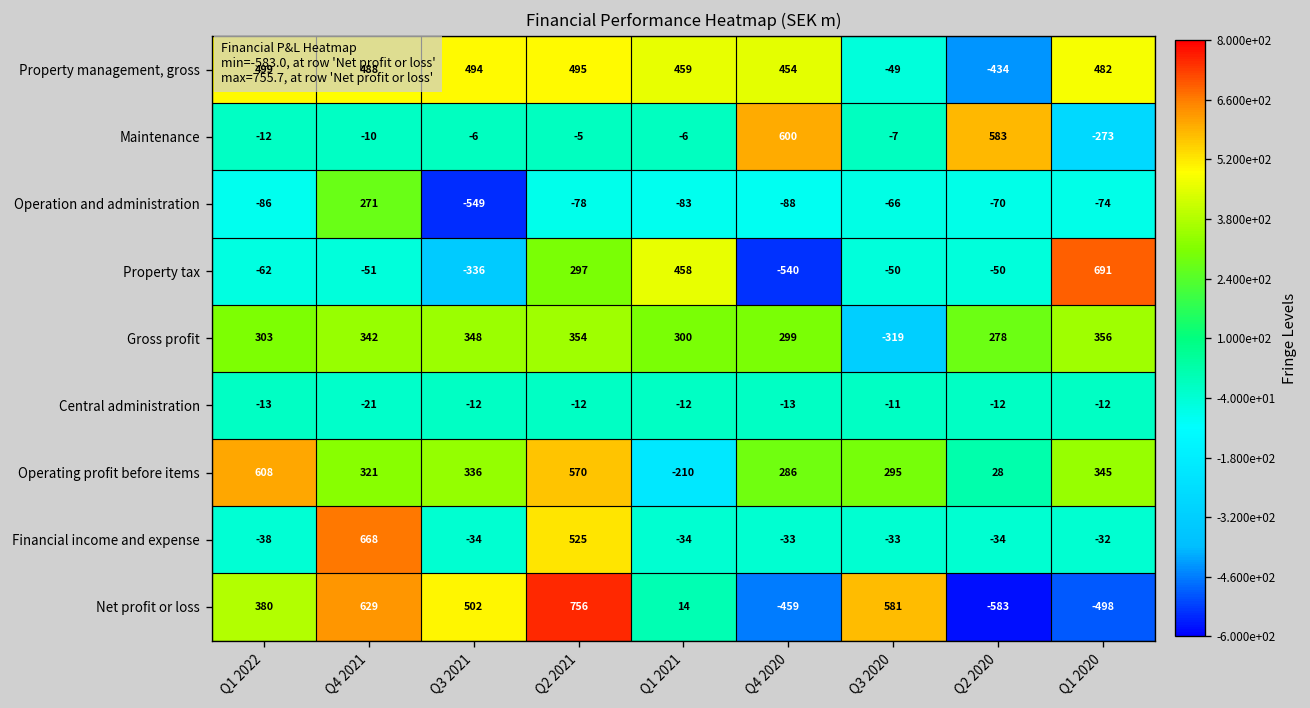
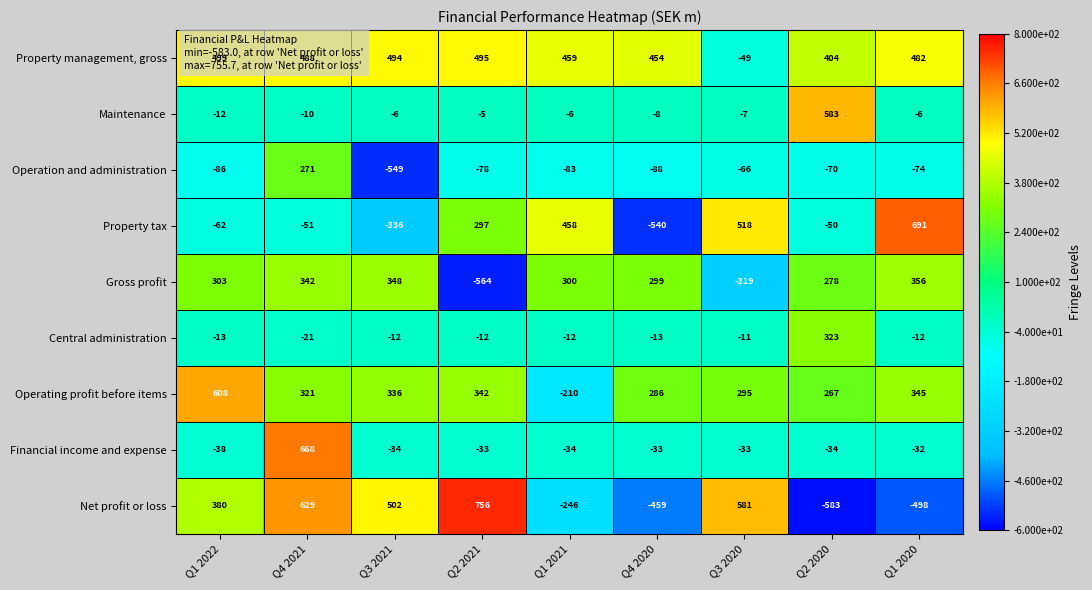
Property management, gross, Q2 2020: -434 -> 404
Maintenance, Q4 2020: 600 -> -8
Maintenance, Q1 2020: -273 -> -6
Property tax, Q3 2020: -50 -> 518
Gross profit, Q2 2021: 354 -> -564
Central administration, Q2 2020: -12 -> 323
Operating profit before items, Q2 2021: 570 -> 342
Operating profit before items, Q2 2020: 28 -> 267
Financial income and expense, Q2 2021: 525 -> -33
Net profit or loss, Q1 2021: 14 -> -246
